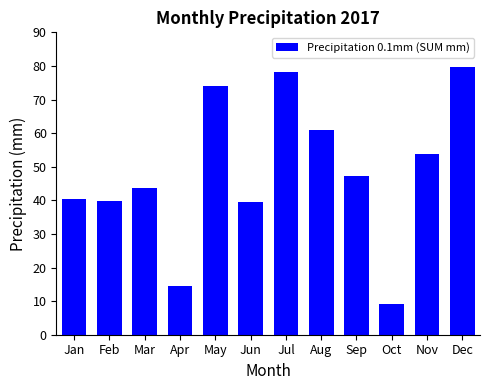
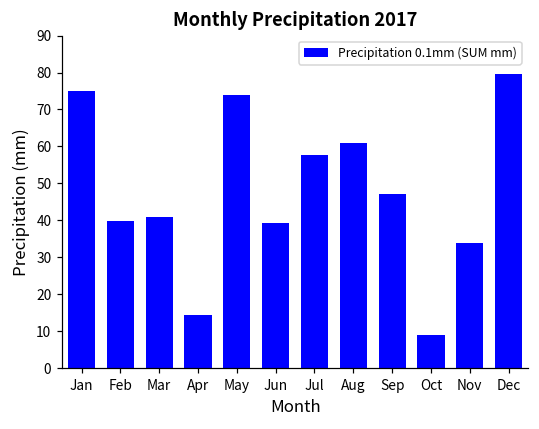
Jan: 40 -> 75
Mar: 44 -> 41
Jul: 78 -> 58
Nov: 54 -> 34
